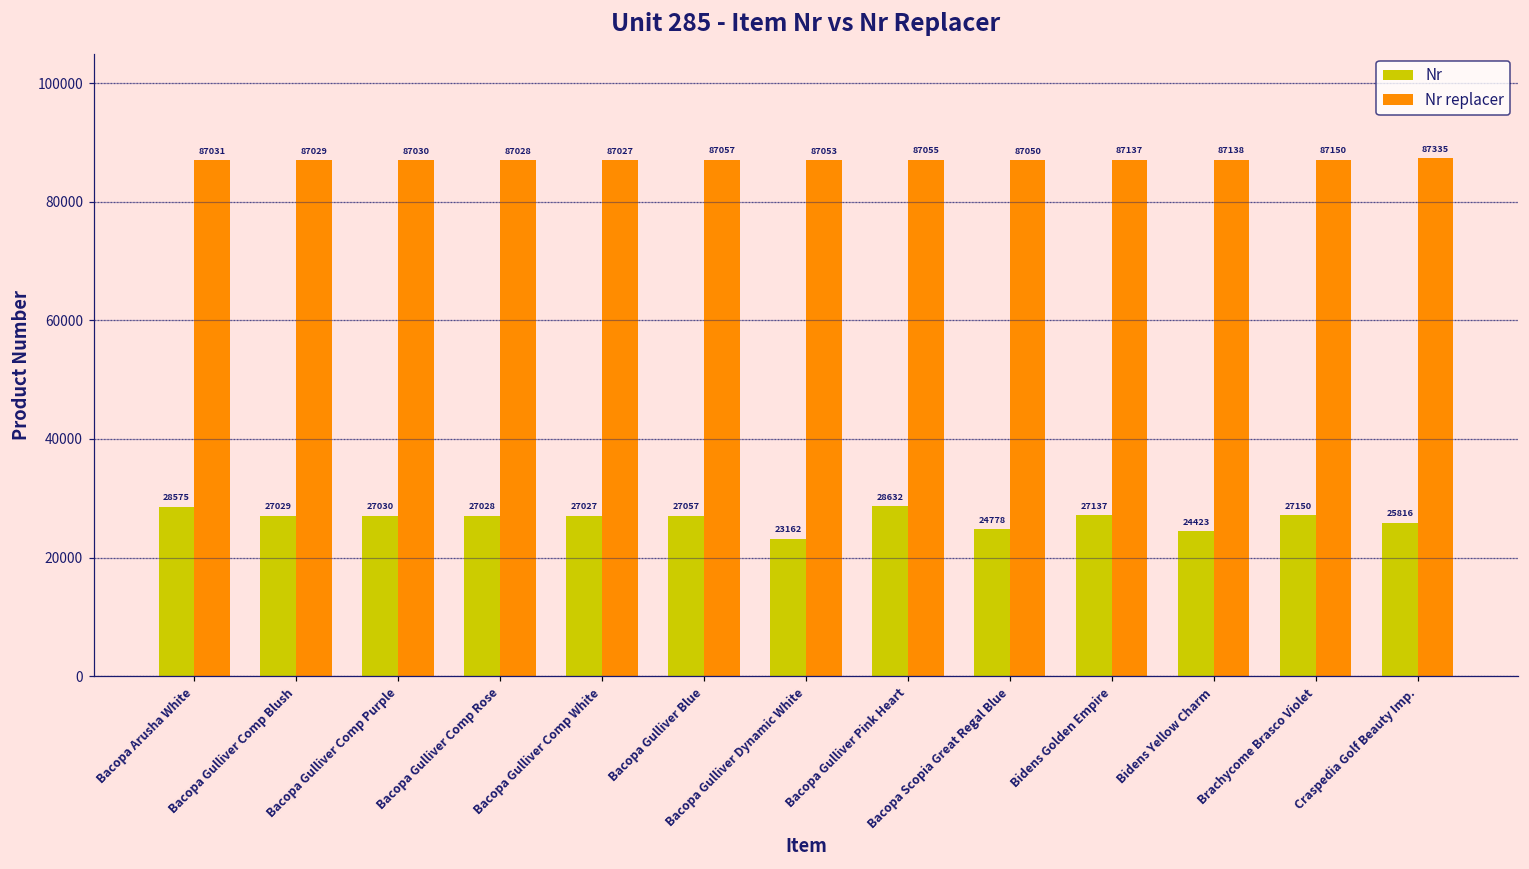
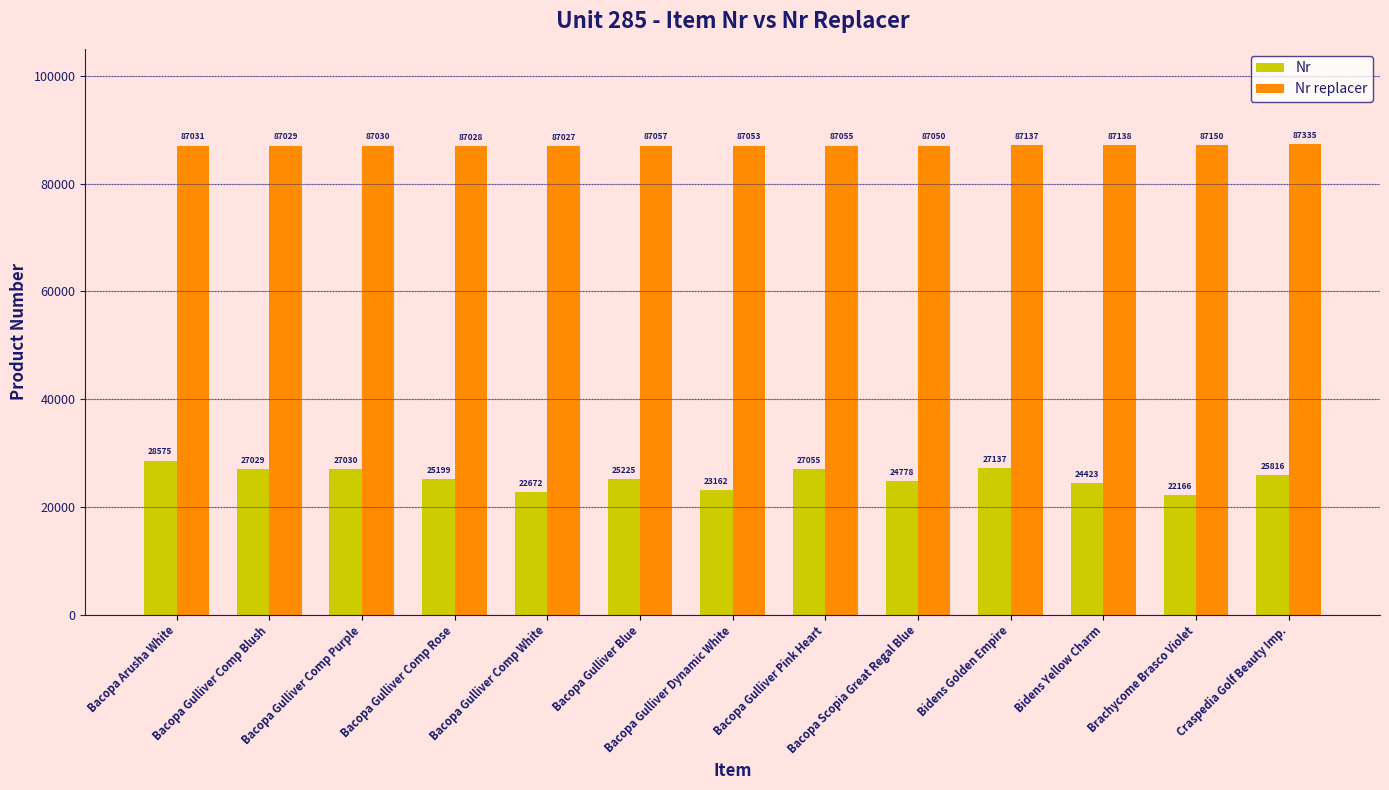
Nr, Bacopa Gulliver Comp Rose: 27028 -> 25199
Nr, Bacopa Gulliver Comp White: 27027 -> 22672
Nr, Bacopa Gulliver Blue: 27057 -> 25225
Nr, Bacopa Gulliver Pink Heart: 28632 -> 27055
Nr, Brachycome Brasco Violet: 27150 -> 22166
